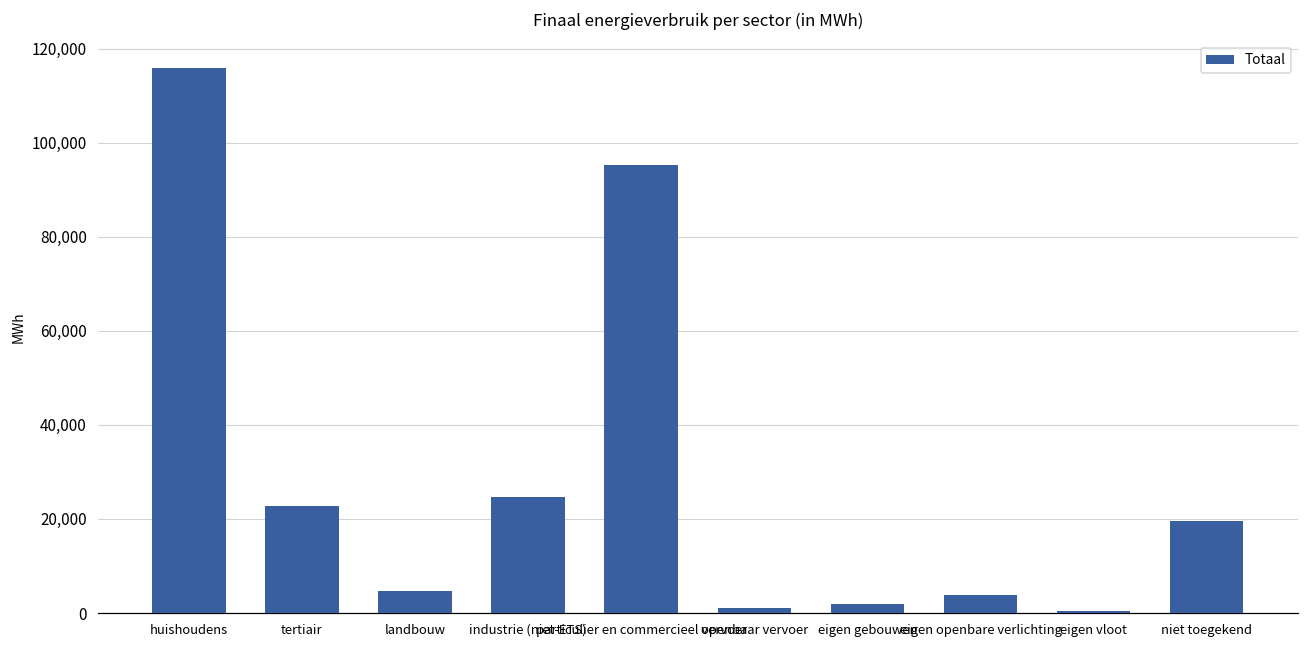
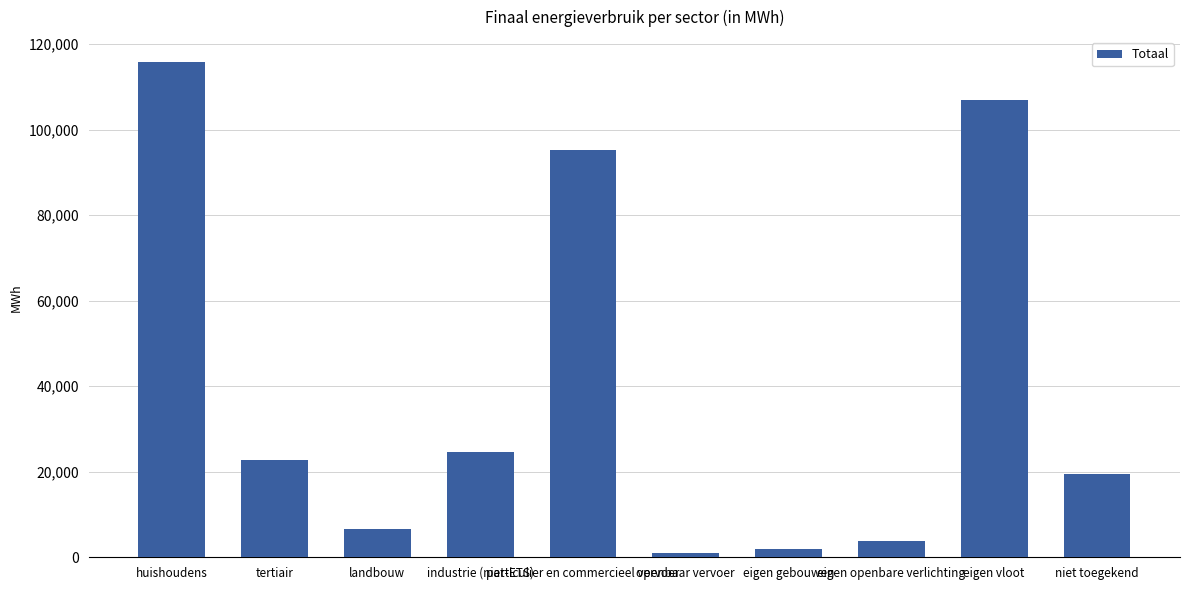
landbouw: 5,000 -> 7,000
eigen vloot: 0 -> 107,000
